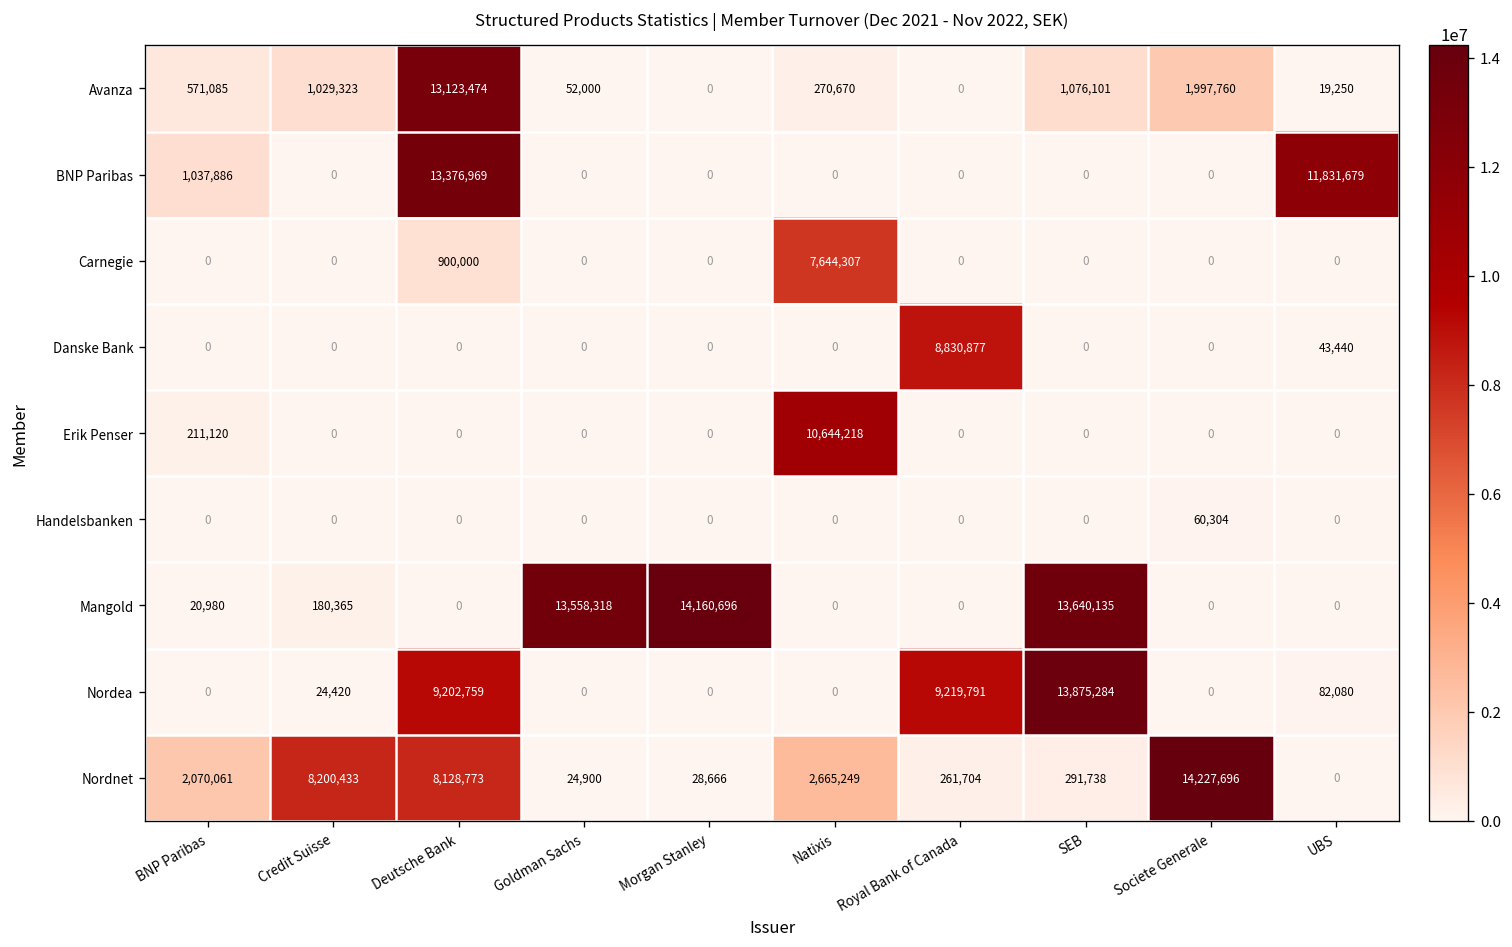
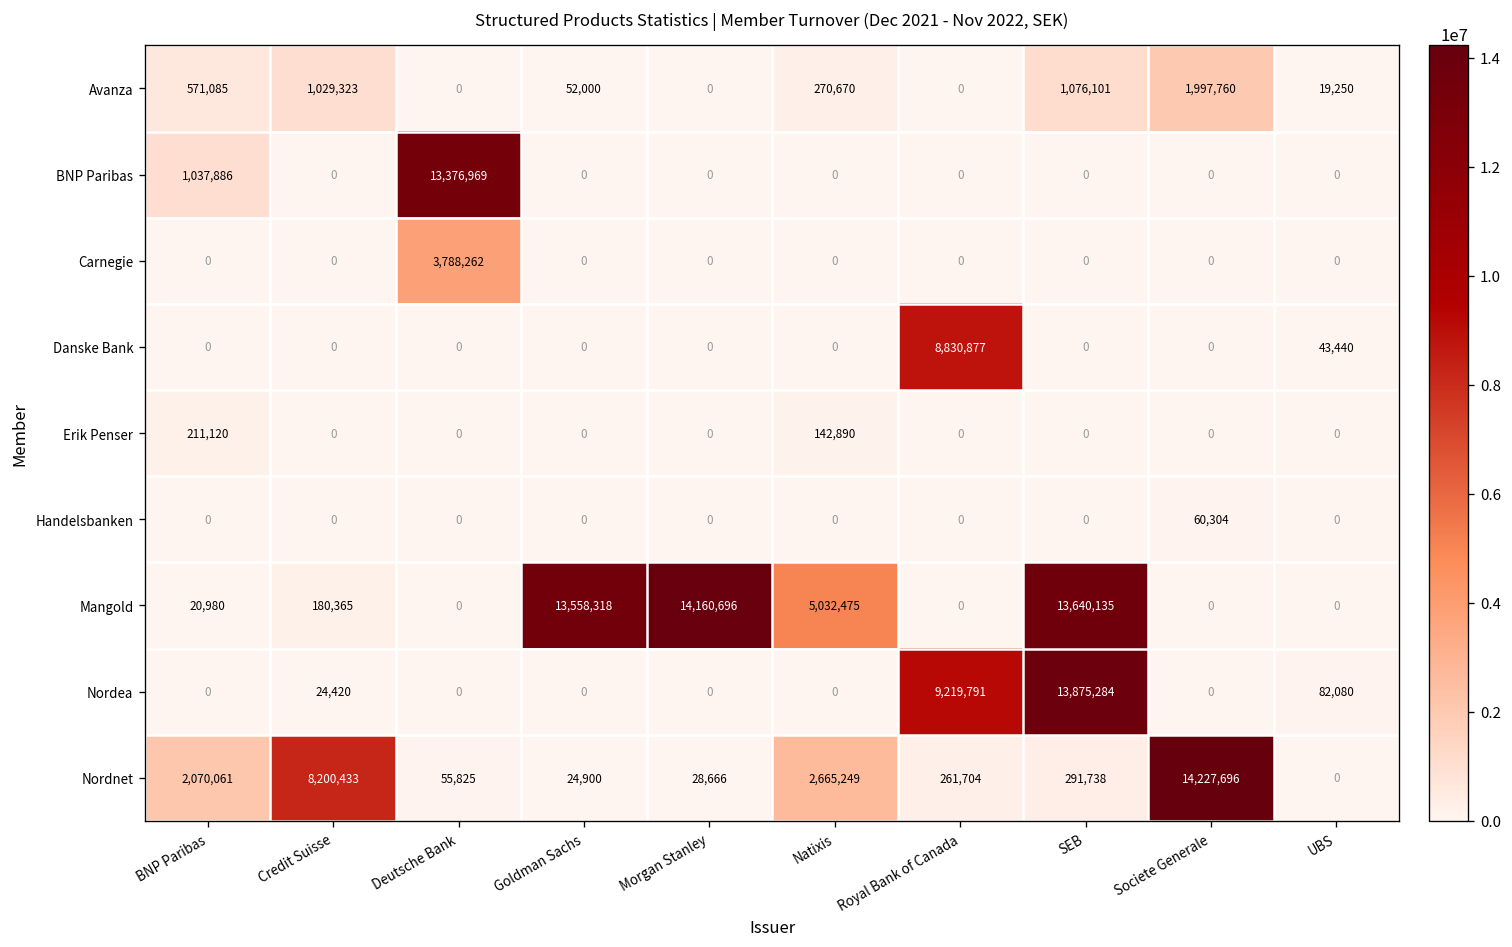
Avanza, Deutsche Bank: 13,123,474 -> 0
BNP Paribas, UBS: 11,831,679 -> 0
Carnegie, Deutsche Bank: 900,000 -> 3,788,262
Carnegie, Natixis: 7,644,307 -> 0
Erik Penser, Natixis: 10,644,218 -> 142,890
Mangold, Natixis: 0 -> 5,032,475
Nordea, Deutsche Bank: 9,202,759 -> 0
Nordnet, Deutsche Bank: 8,128,773 -> 55,825
